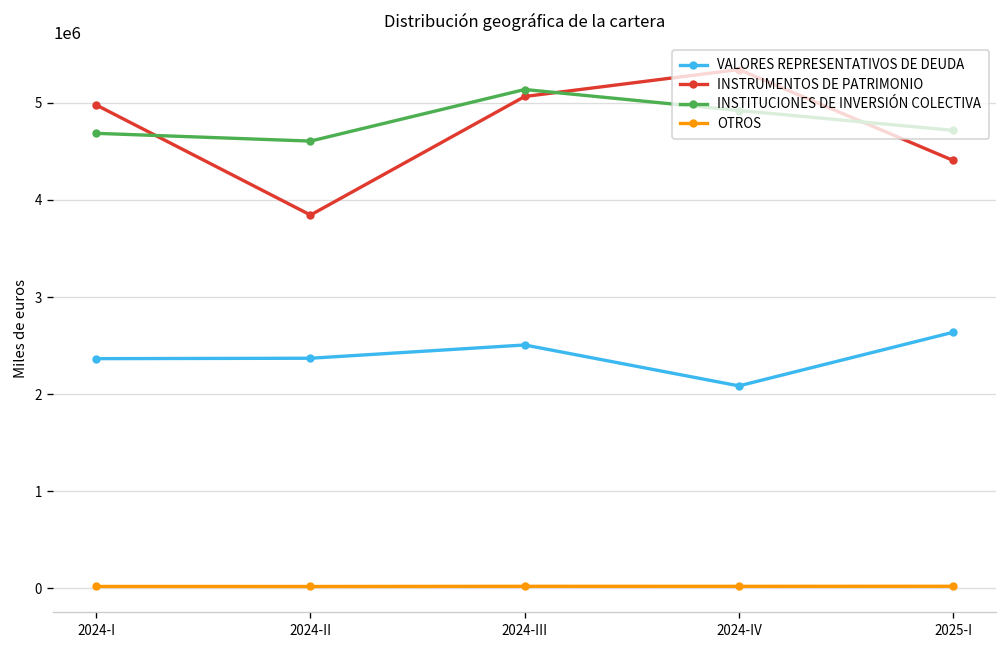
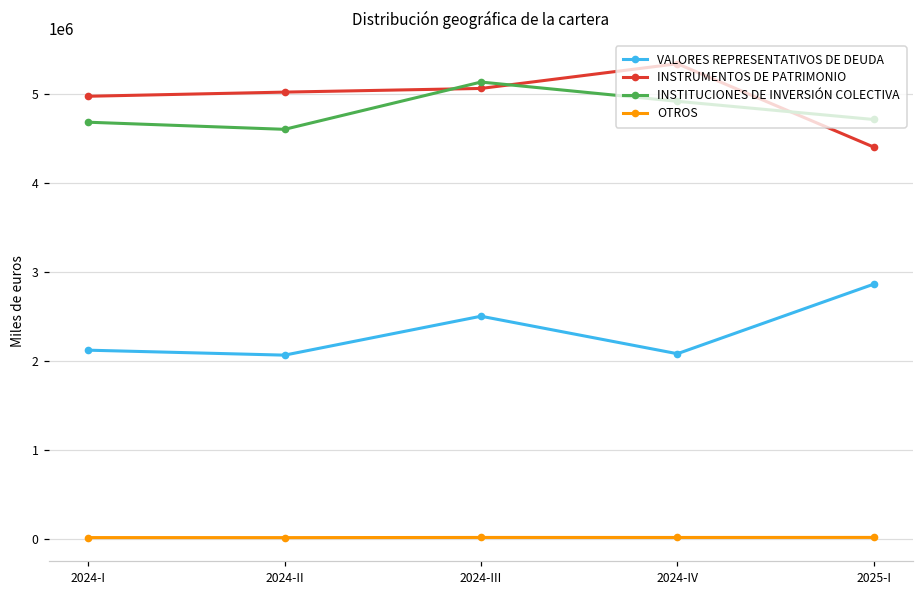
VALORES REPRESENTATIVOS DE DEUDA, 2024-I: 2400000 -> 2100000
VALORES REPRESENTATIVOS DE DEUDA, 2024-II: 2400000 -> 2100000
INSTRUMENTOS DE PATRIMONIO, 2024-II: 3800000 -> 5000000
VALORES REPRESENTATIVOS DE DEUDA, 2025-I: 2600000 -> 2900000
